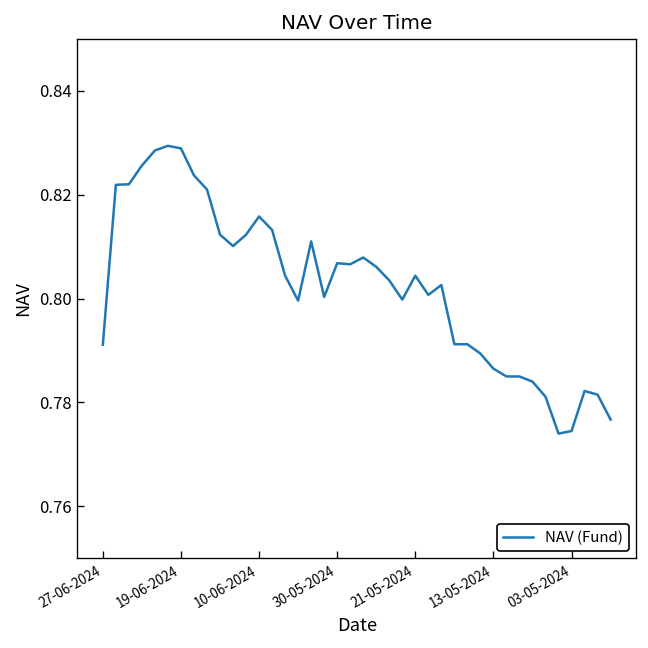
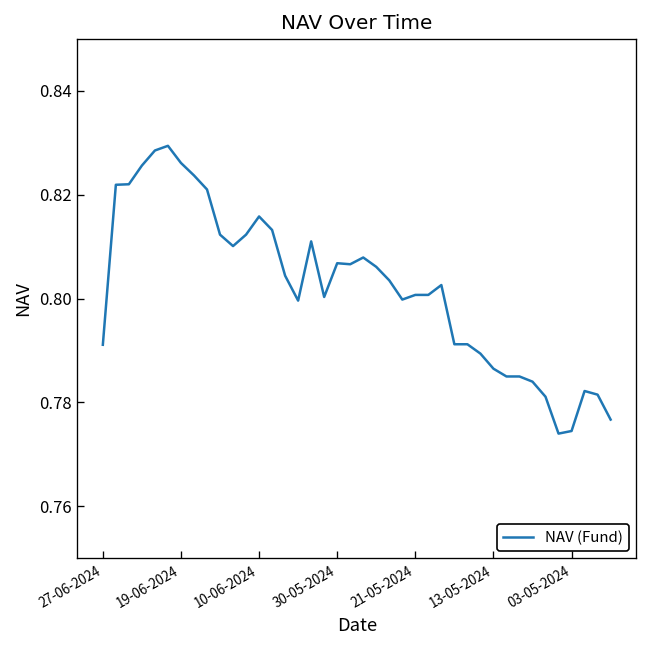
19-06-2024: 0.829 -> 0.826
21-05-2024: 0.804 -> 0.801
